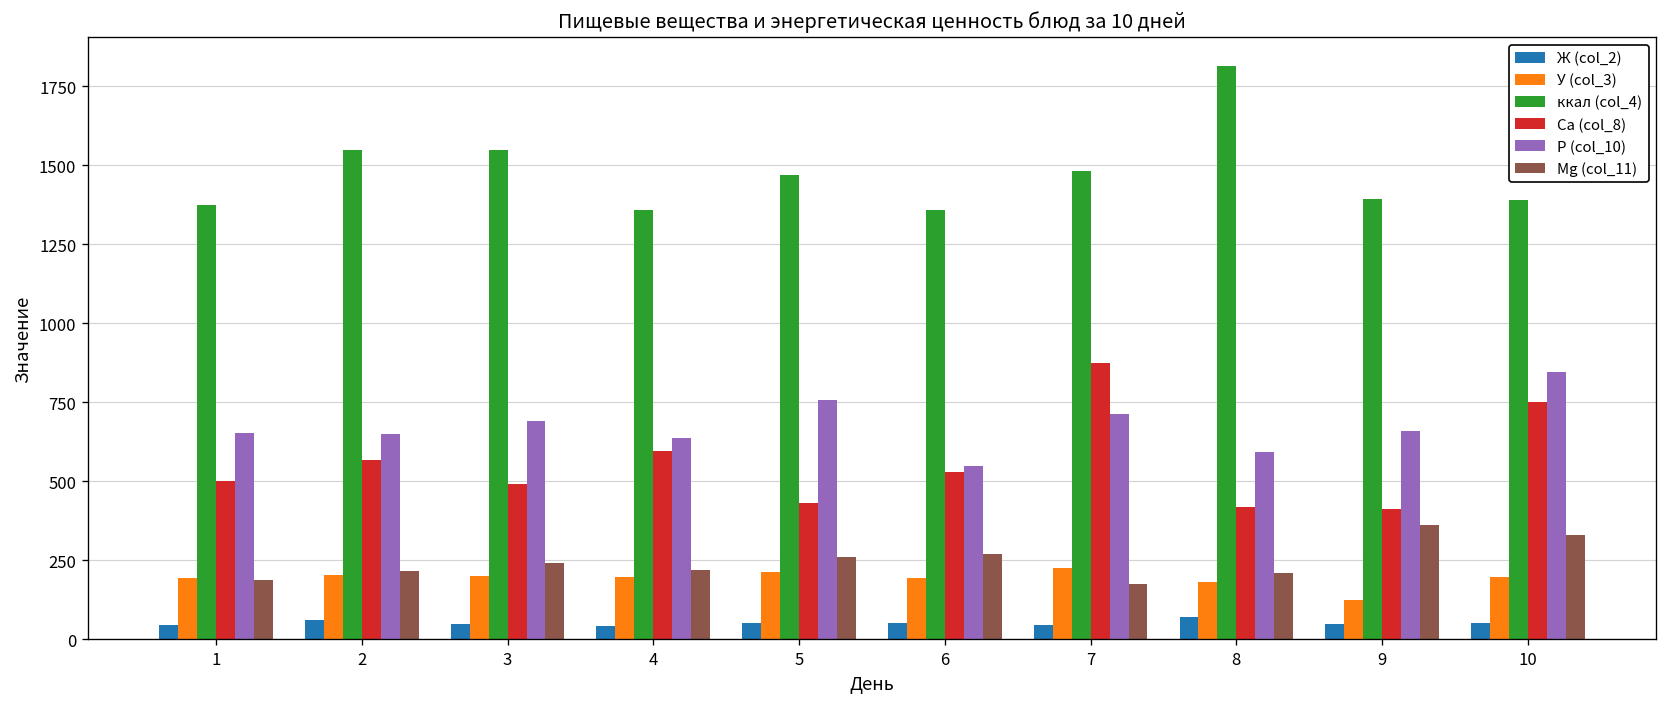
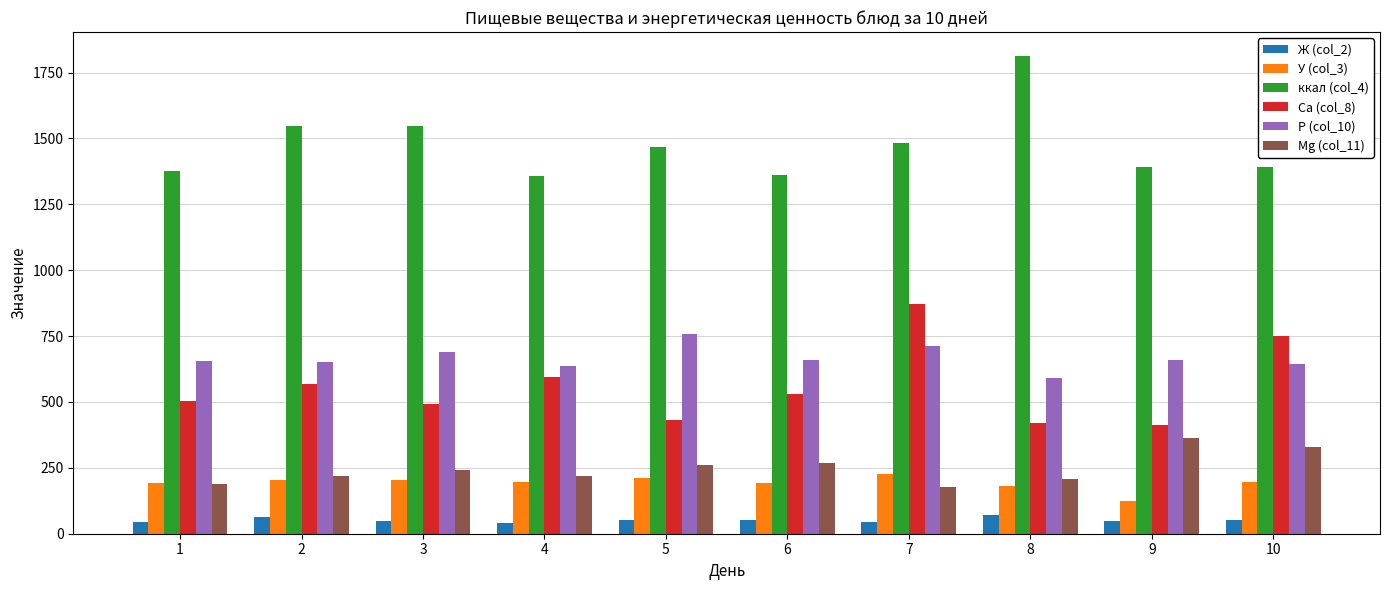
Р (col_10), 6: 550 -> 660
Р (col_10), 10: 850 -> 640
